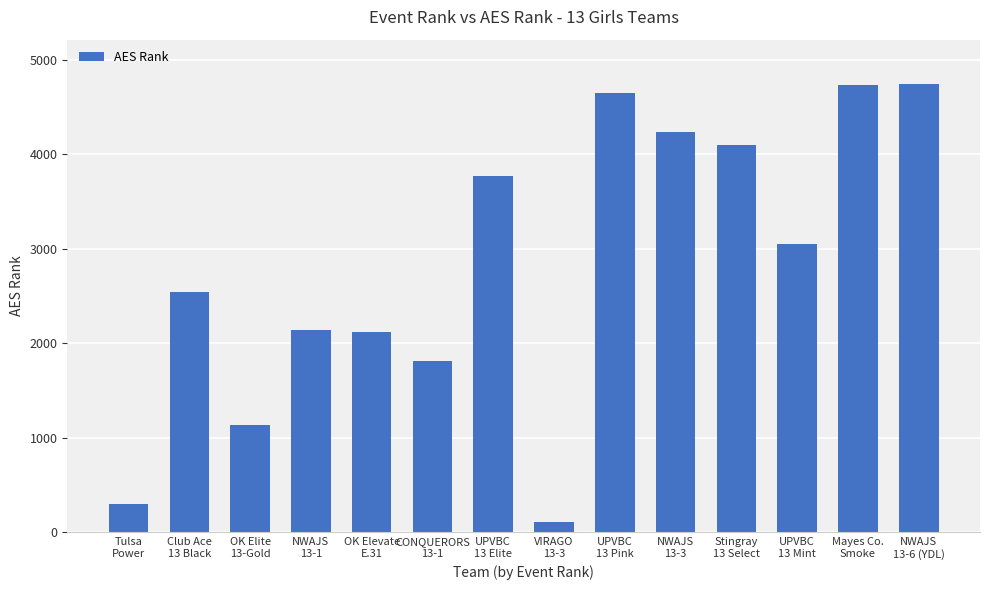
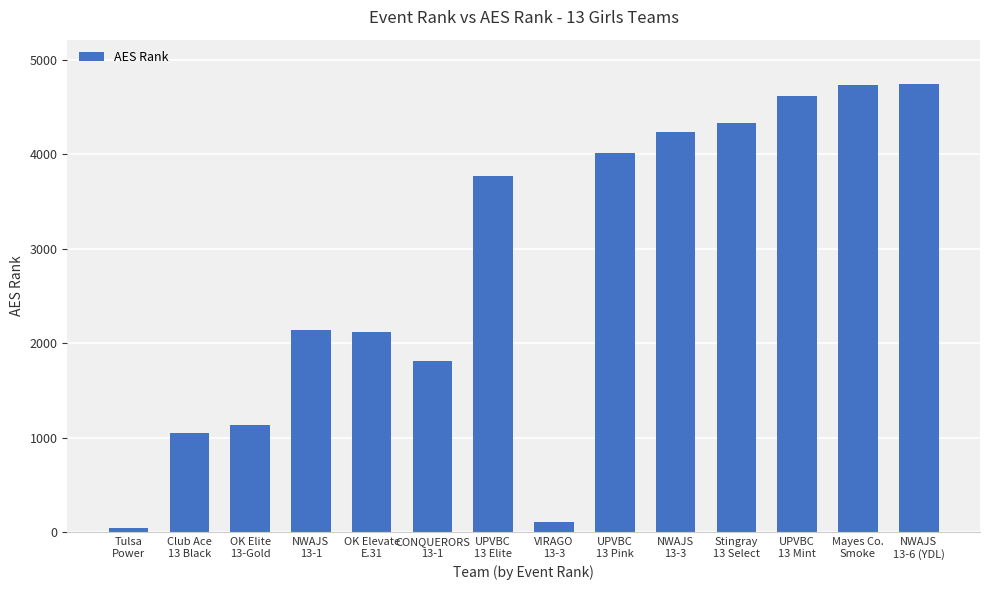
Tulsa Power: 300 -> 0
Club Ace 13 Black: 2500 -> 1100
UPVBC 13 Pink: 4700 -> 4000
Stingray 13 Select: 4100 -> 4300
UPVBC 13 Mint: 3100 -> 4600
